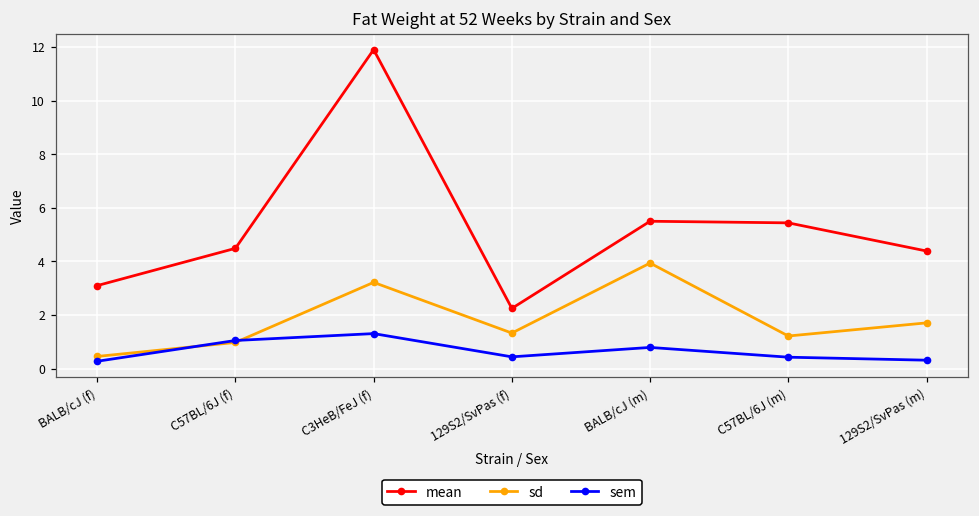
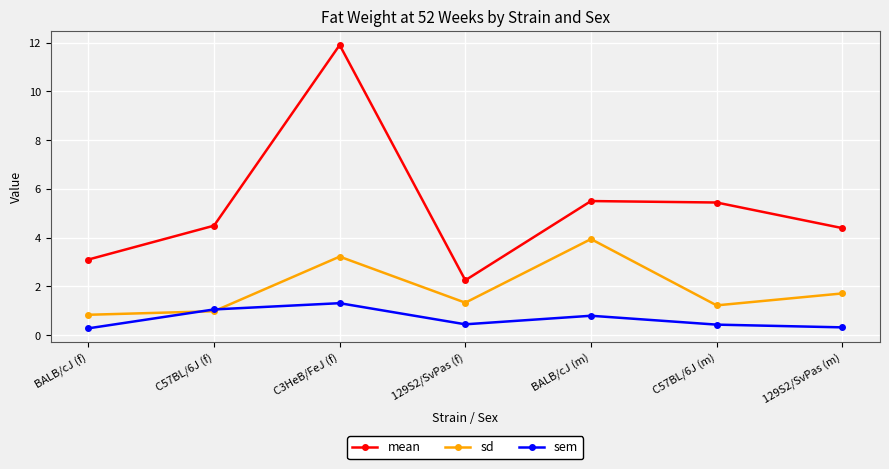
sd, BALB/cJ (f): 0.5 -> 0.8
